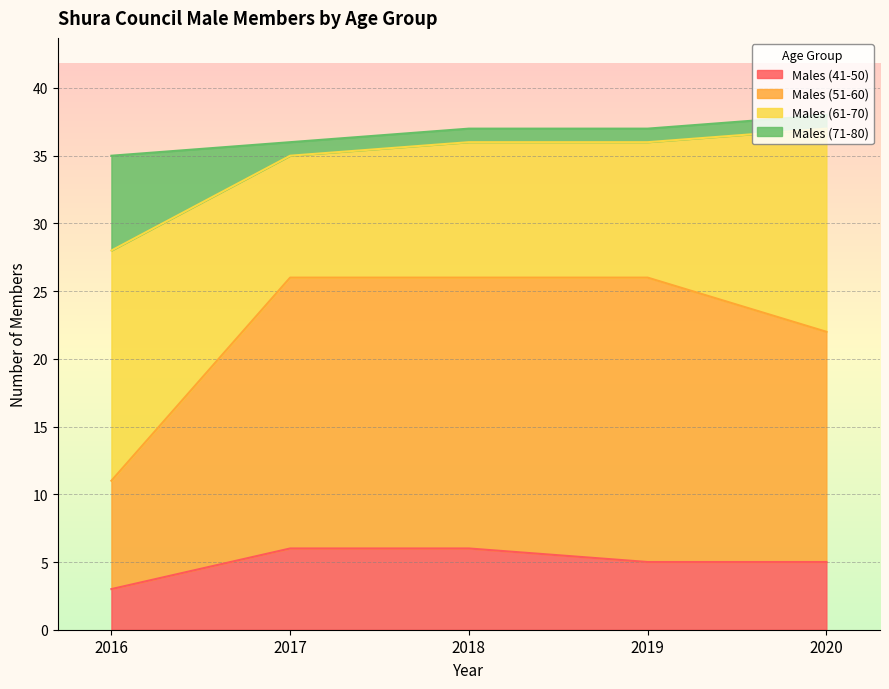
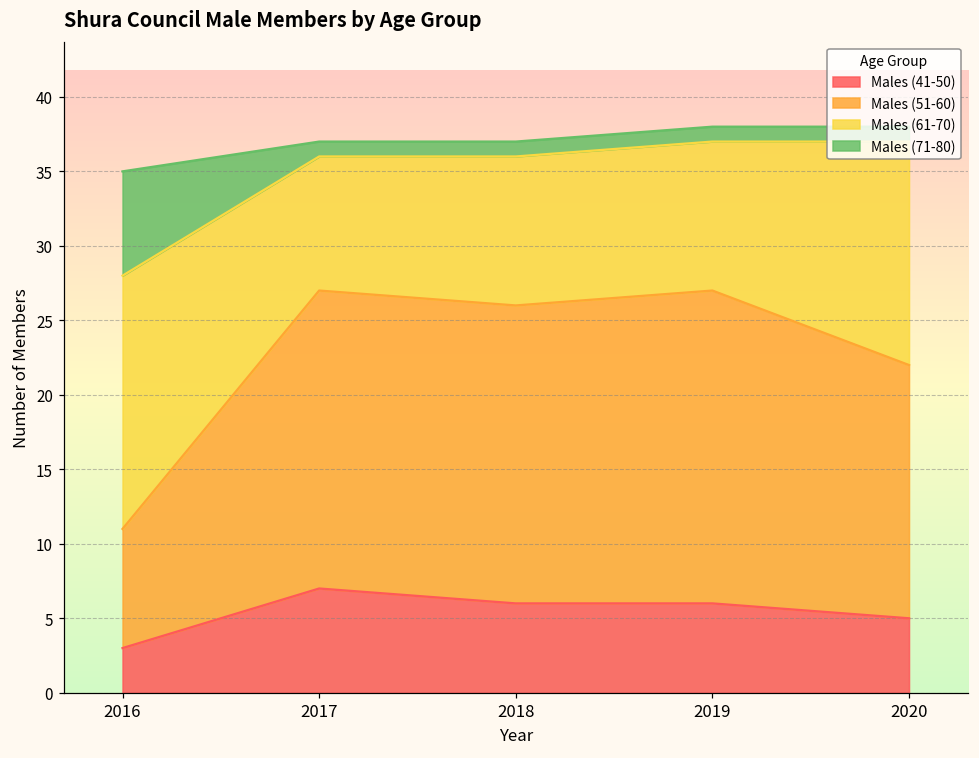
Males (41-50), 2017: 6 -> 7
Males (41-50), 2019: 5 -> 6
